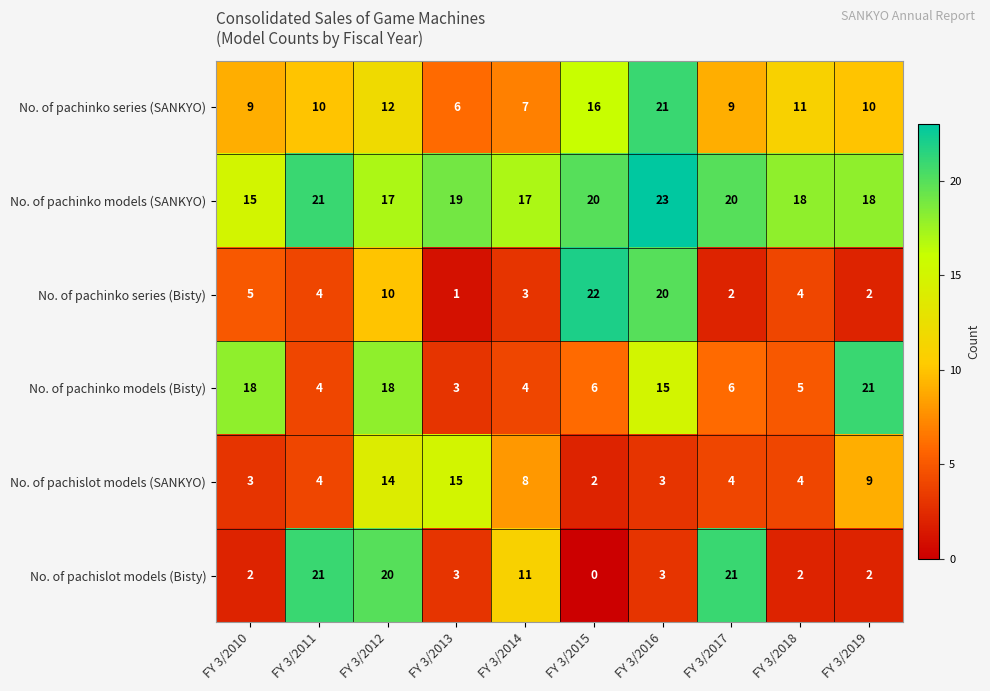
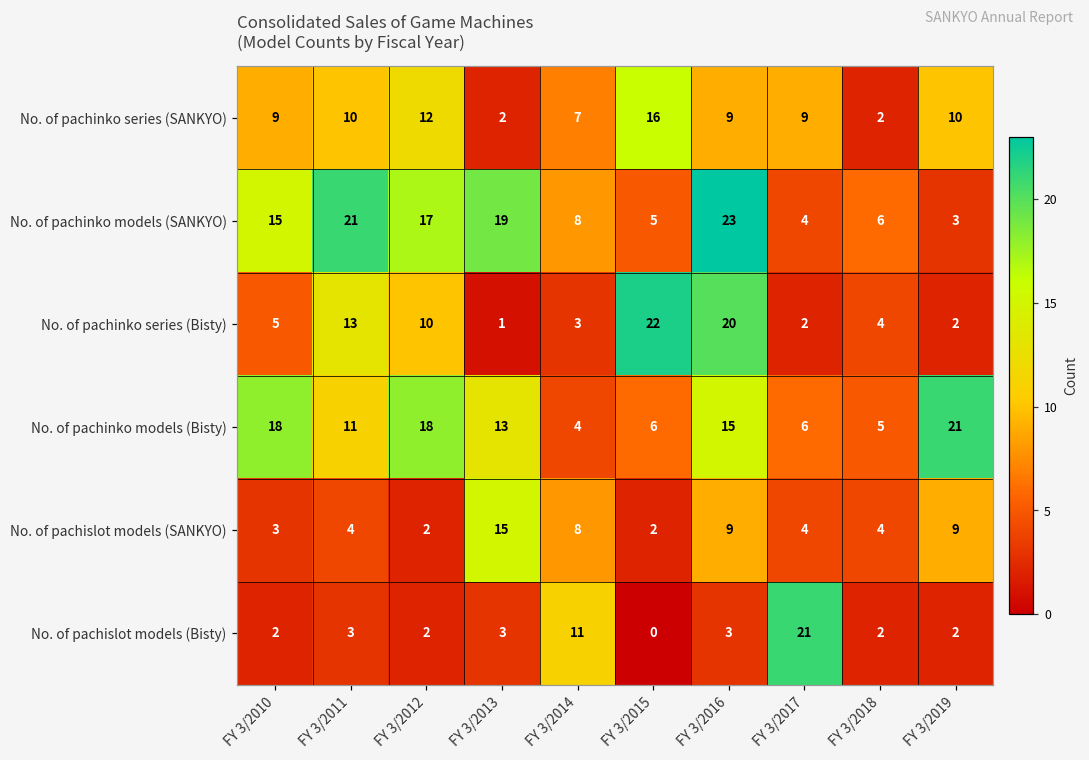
No. of pachinko series (SANKYO), FY 3/2013: 6 -> 2
No. of pachinko series (SANKYO), FY 3/2016: 21 -> 9
No. of pachinko series (SANKYO), FY 3/2018: 11 -> 2
No. of pachinko models (SANKYO), FY 3/2014: 17 -> 8
No. of pachinko models (SANKYO), FY 3/2015: 20 -> 5
No. of pachinko models (SANKYO), FY 3/2017: 20 -> 4
No. of pachinko models (SANKYO), FY 3/2018: 18 -> 6
No. of pachinko models (SANKYO), FY 3/2019: 18 -> 3
No. of pachinko series (Bisty), FY 3/2011: 4 -> 13
No. of pachinko models (Bisty), FY 3/2011: 4 -> 11
No. of pachinko models (Bisty), FY 3/2013: 3 -> 13
No. of pachislot models (SANKYO), FY 3/2012: 14 -> 2
No. of pachislot models (SANKYO), FY 3/2016: 3 -> 9
No. of pachislot models (Bisty), FY 3/2011: 21 -> 3
No. of pachislot models (Bisty), FY 3/2012: 20 -> 2
